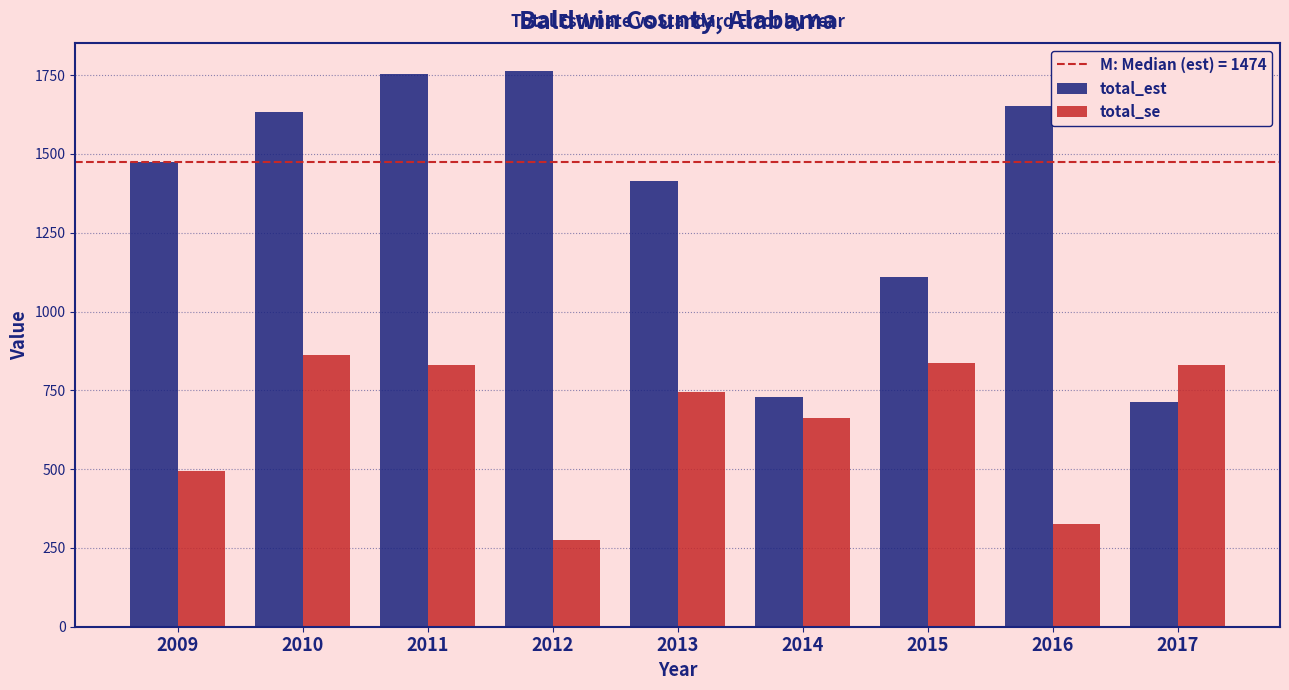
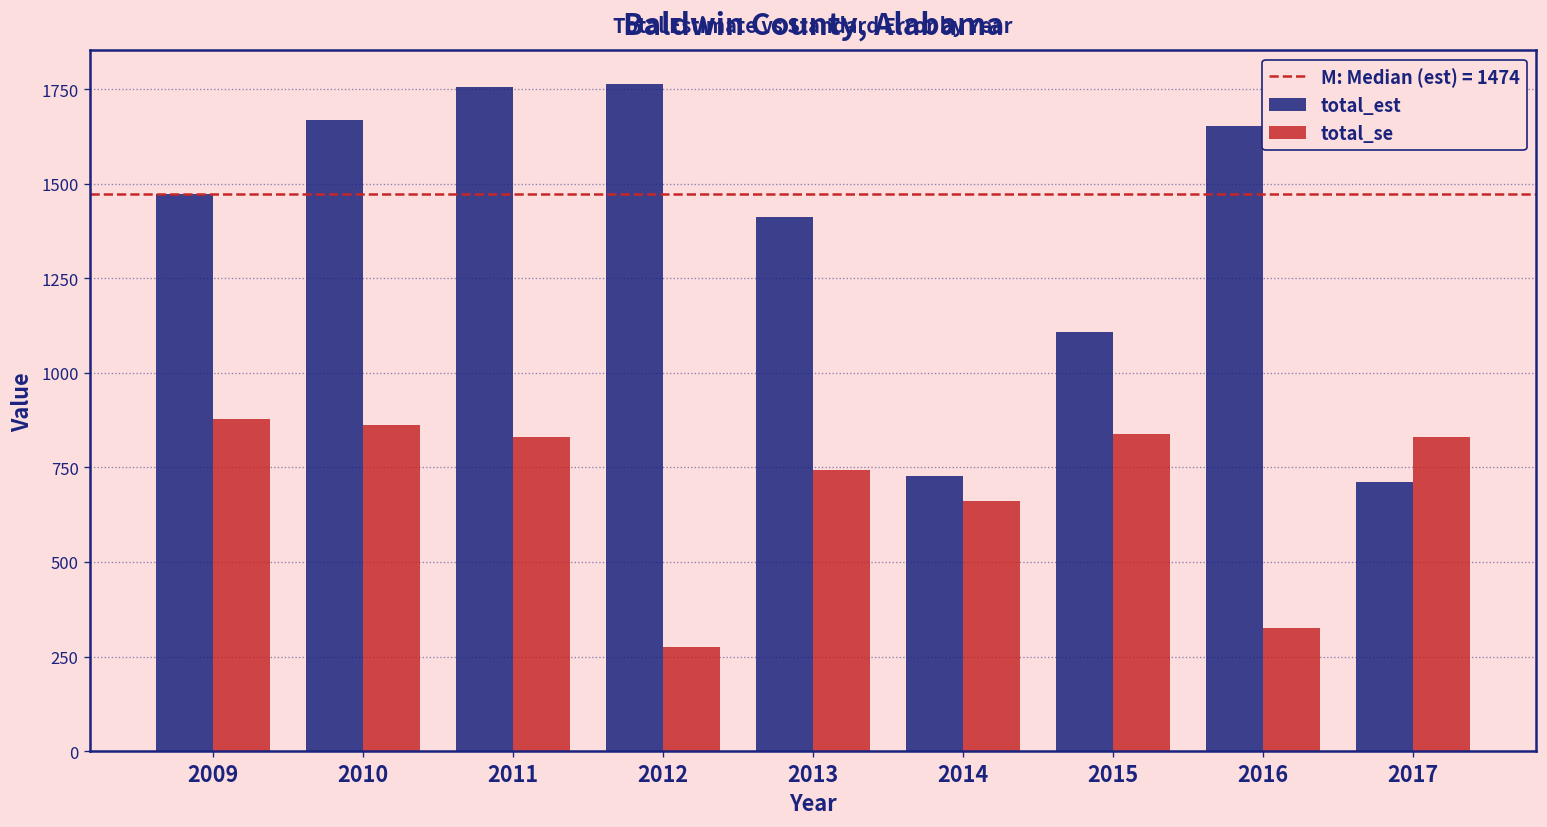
total_se, 2009: 490 -> 880
total_est, 2010: 1630 -> 1670
